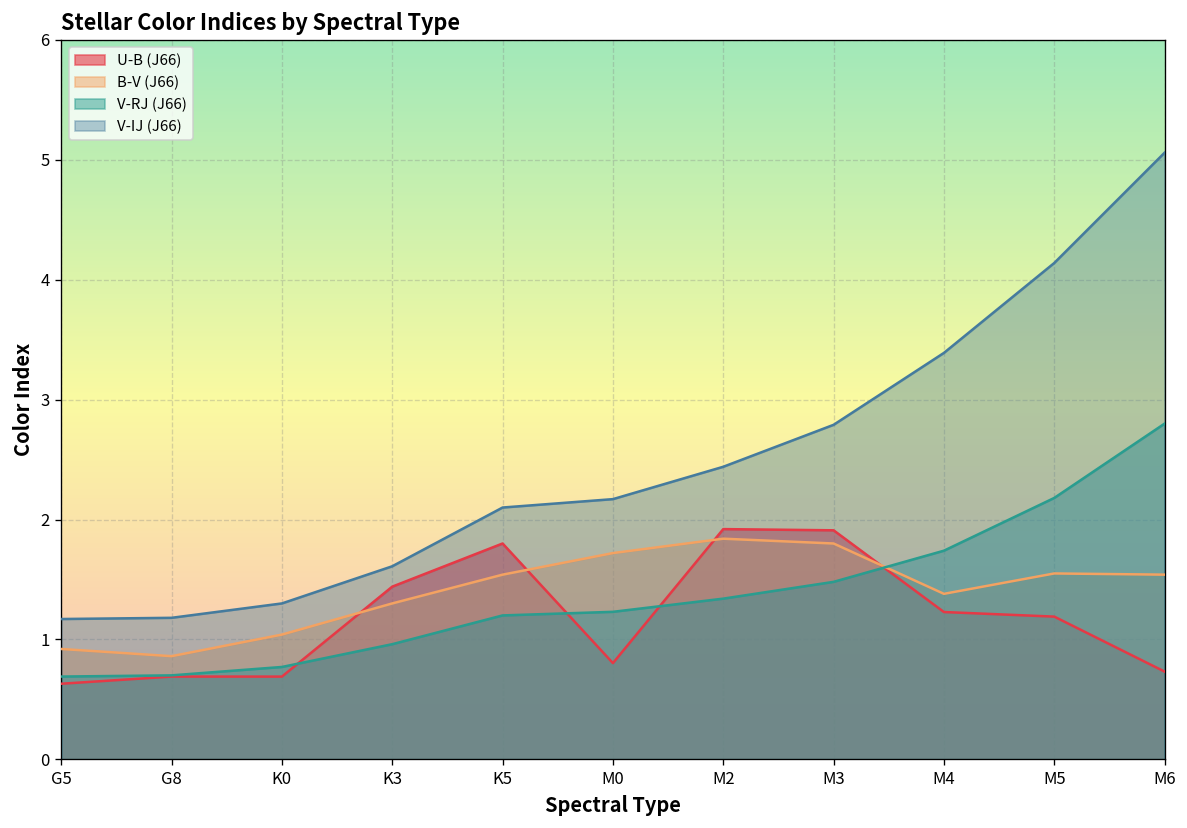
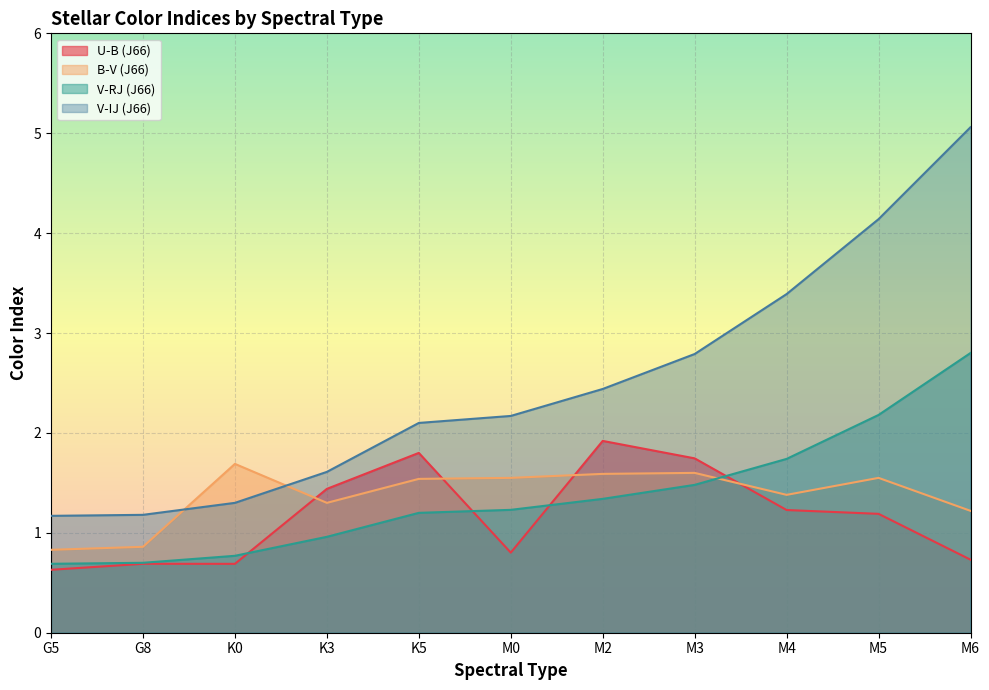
B-V (J66), G5: 0.9 -> 0.8
B-V (J66), K0: 1.0 -> 1.7
B-V (J66), M0: 1.7 -> 1.6
B-V (J66), M2: 1.8 -> 1.6
U-B (J66), M3: 1.9 -> 1.7
B-V (J66), M3: 1.8 -> 1.6
B-V (J66), M6: 1.5 -> 1.2
